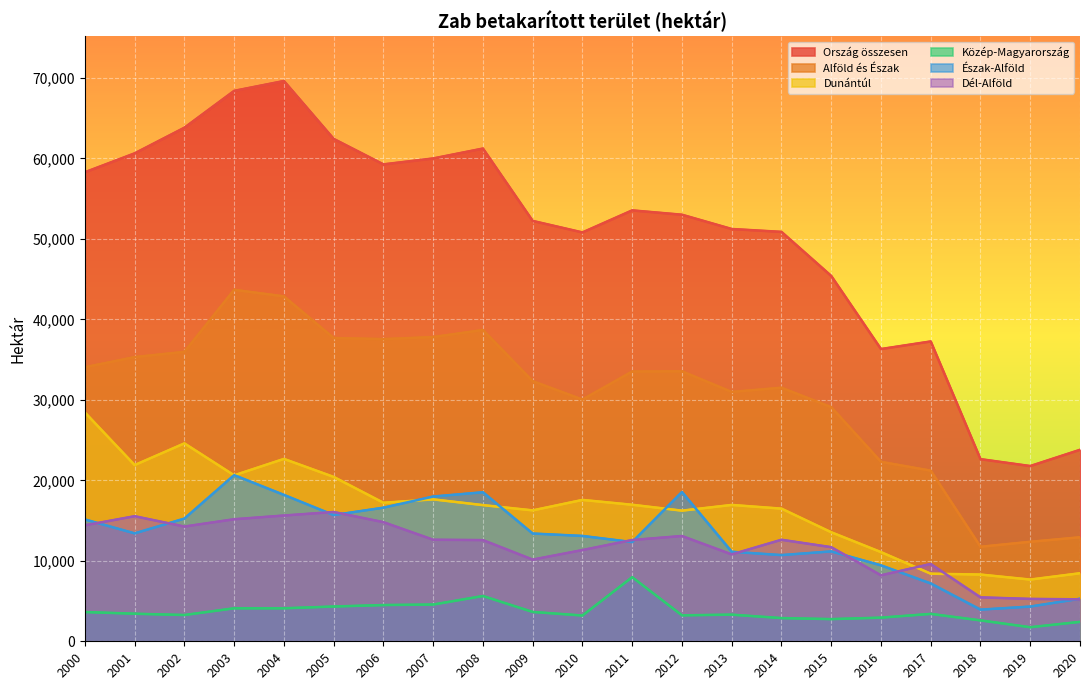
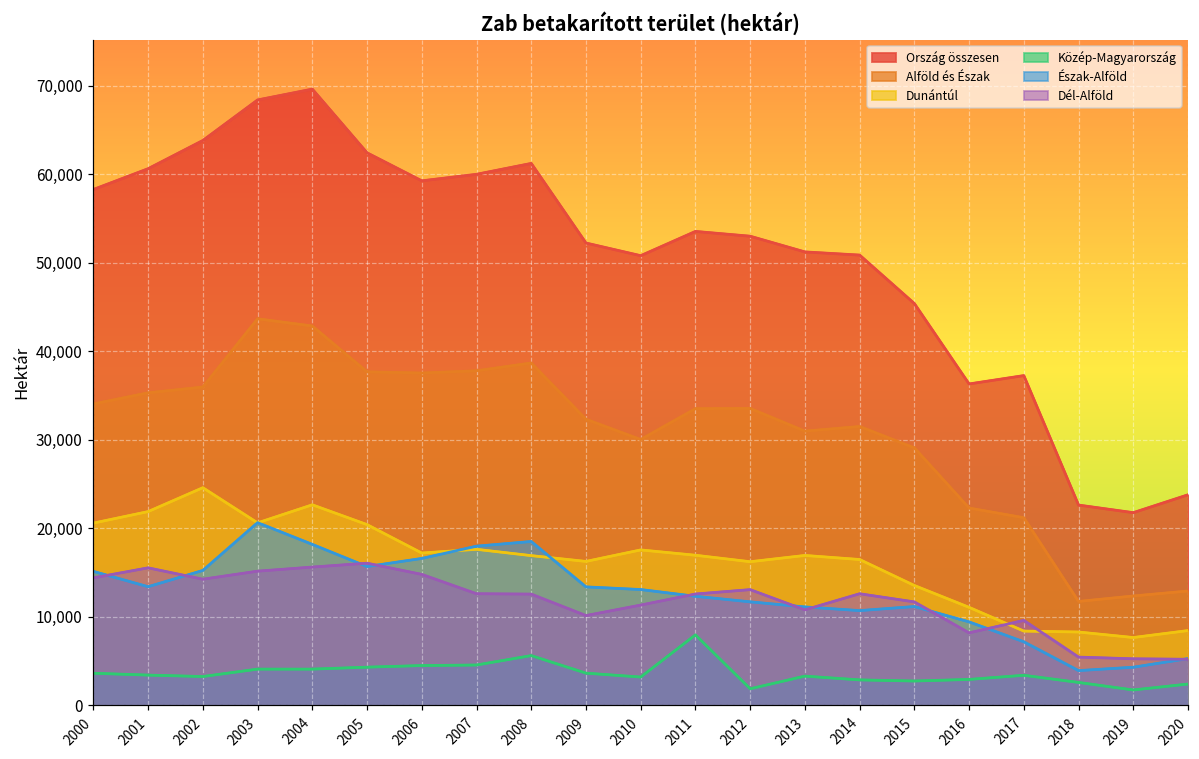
Dunántúl, 2000: 28,000 -> 21,000
Közép-Magyarország, 2012: 3,000 -> 2,000
Észak-Alföld, 2012: 19,000 -> 12,000
